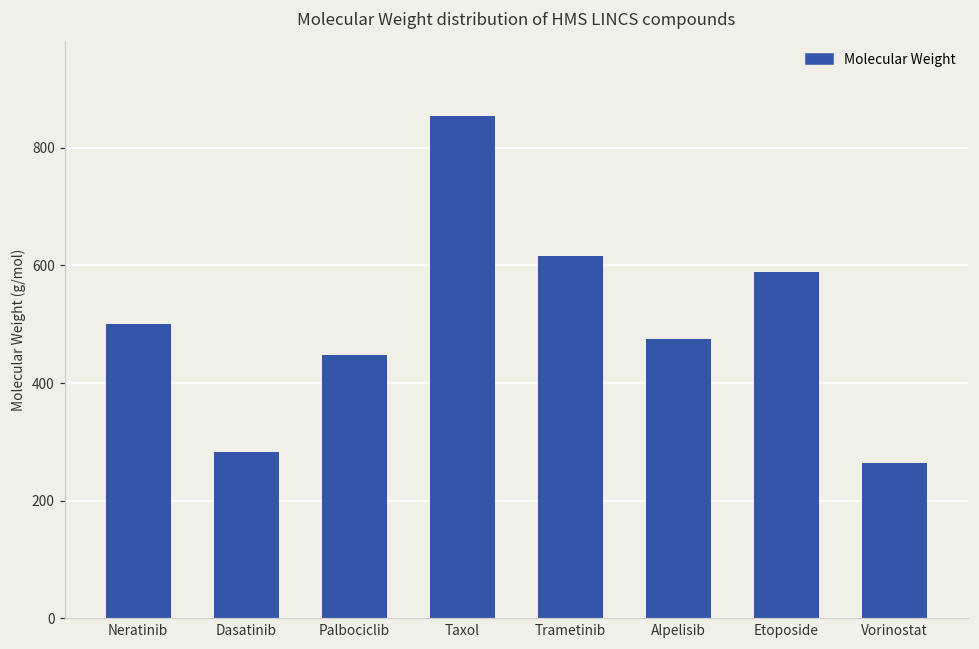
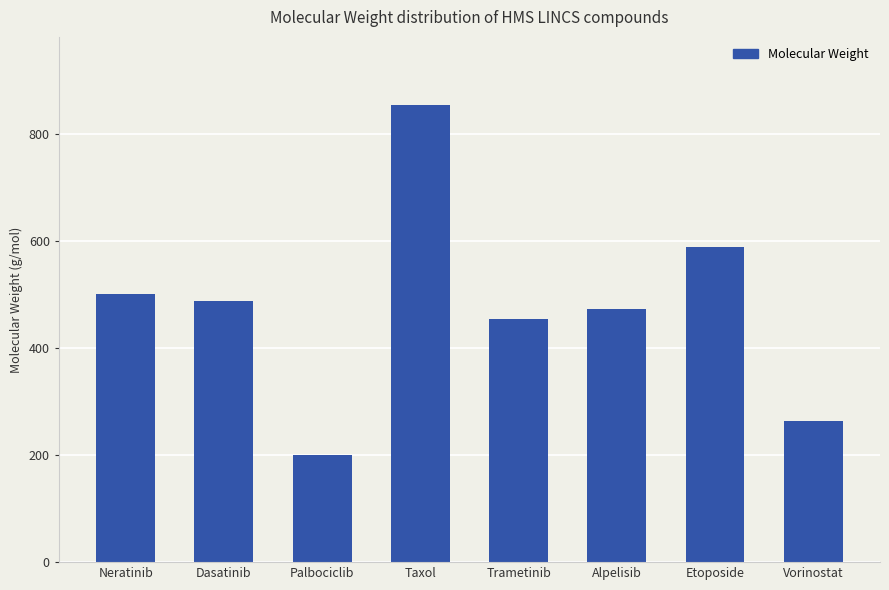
Dasatinib: 280 -> 490
Palbociclib: 450 -> 200
Trametinib: 620 -> 450
